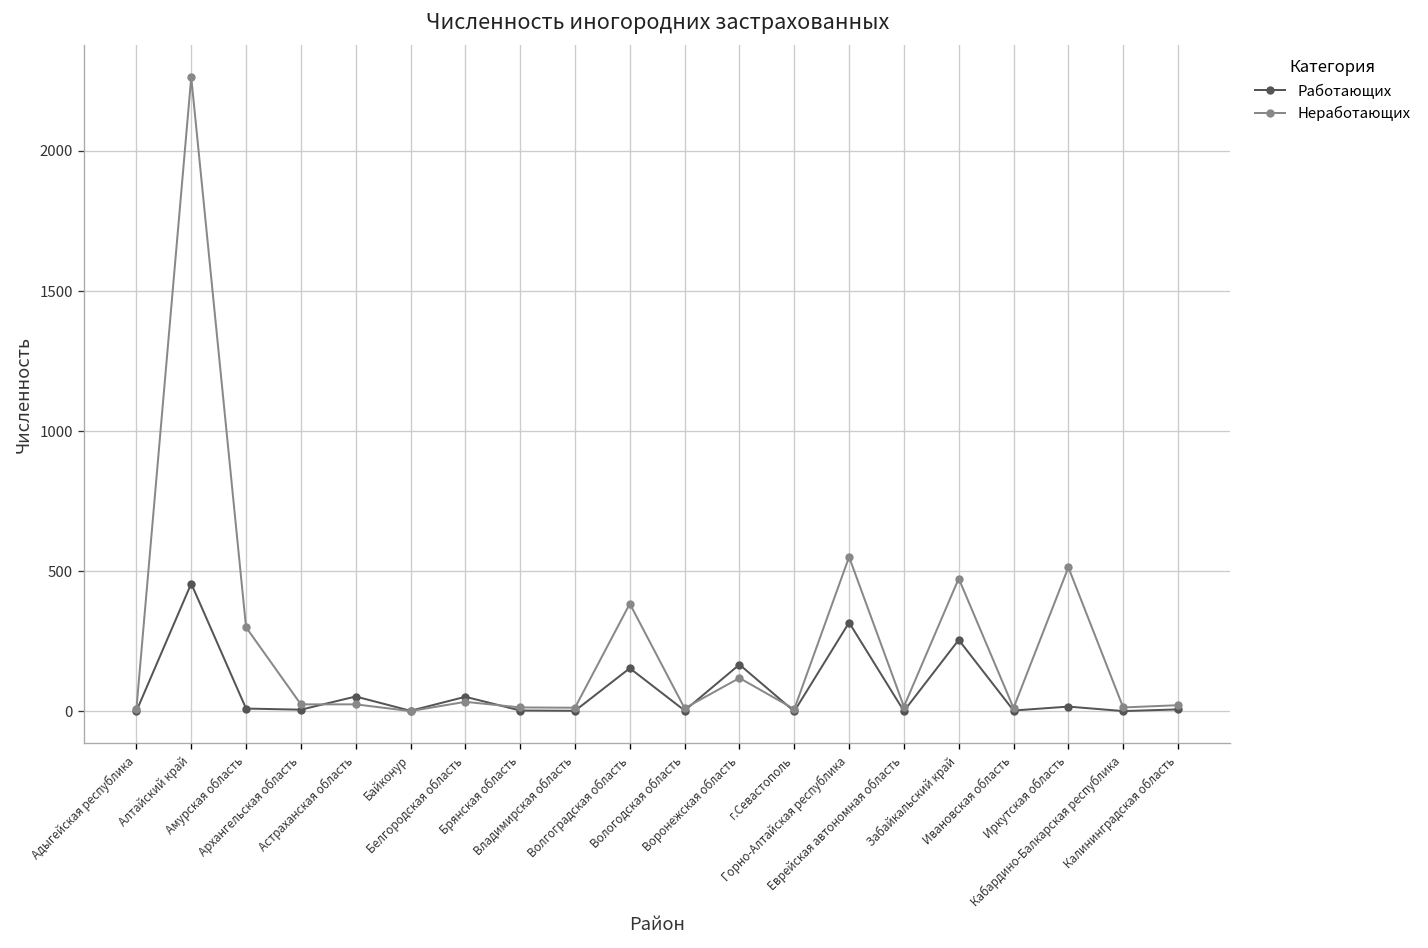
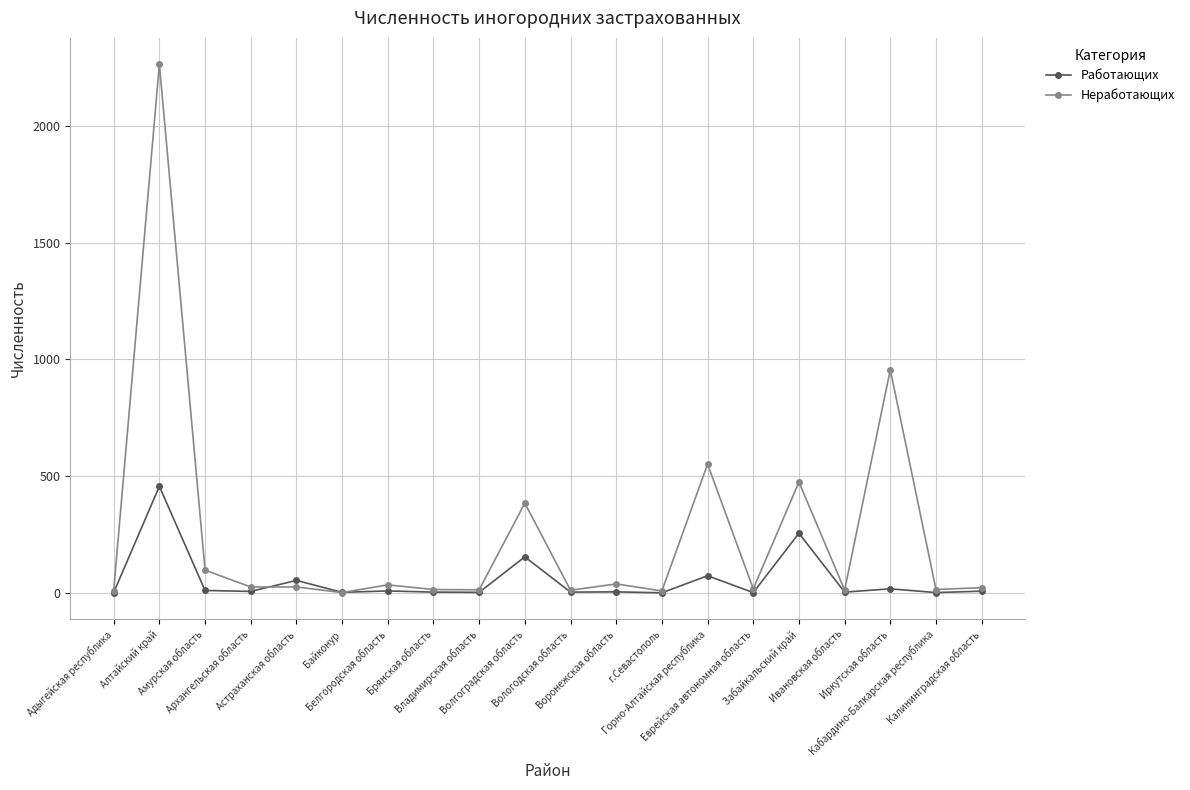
Неработающих, Амурская область: 300 -> 100
Работающих, Белгородская область: 50 -> 10
Работающих, Воронежская область: 170 -> 0
Неработающих, Воронежская область: 120 -> 40
Работающих, Горно-Алтайская республика: 320 -> 70
Неработающих, Иркутская область: 510 -> 960
